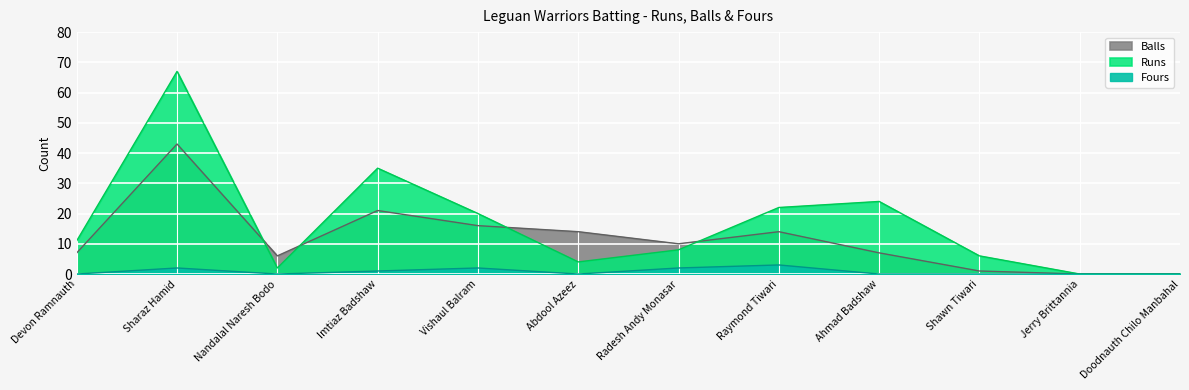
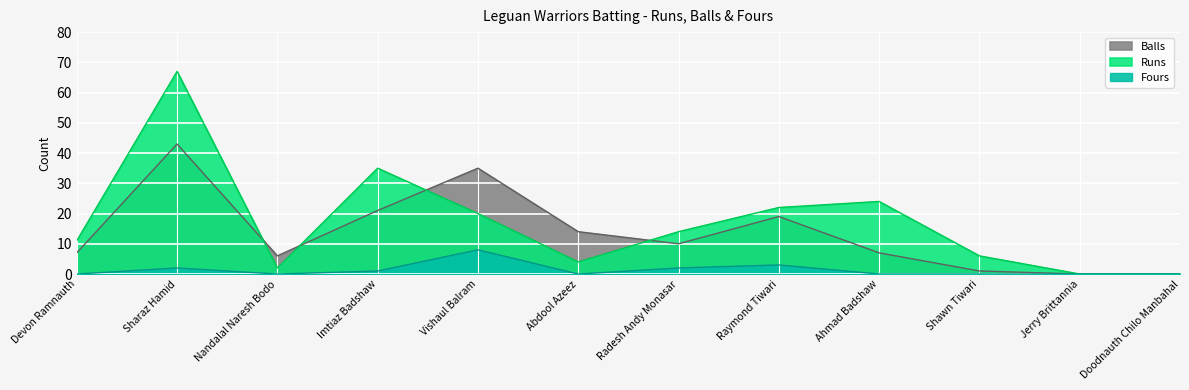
Balls, Vishaul Balram: 16 -> 35
Fours, Vishaul Balram: 2 -> 8
Runs, Radesh Andy Monasar: 8 -> 14
Balls, Raymond Tiwari: 14 -> 19
